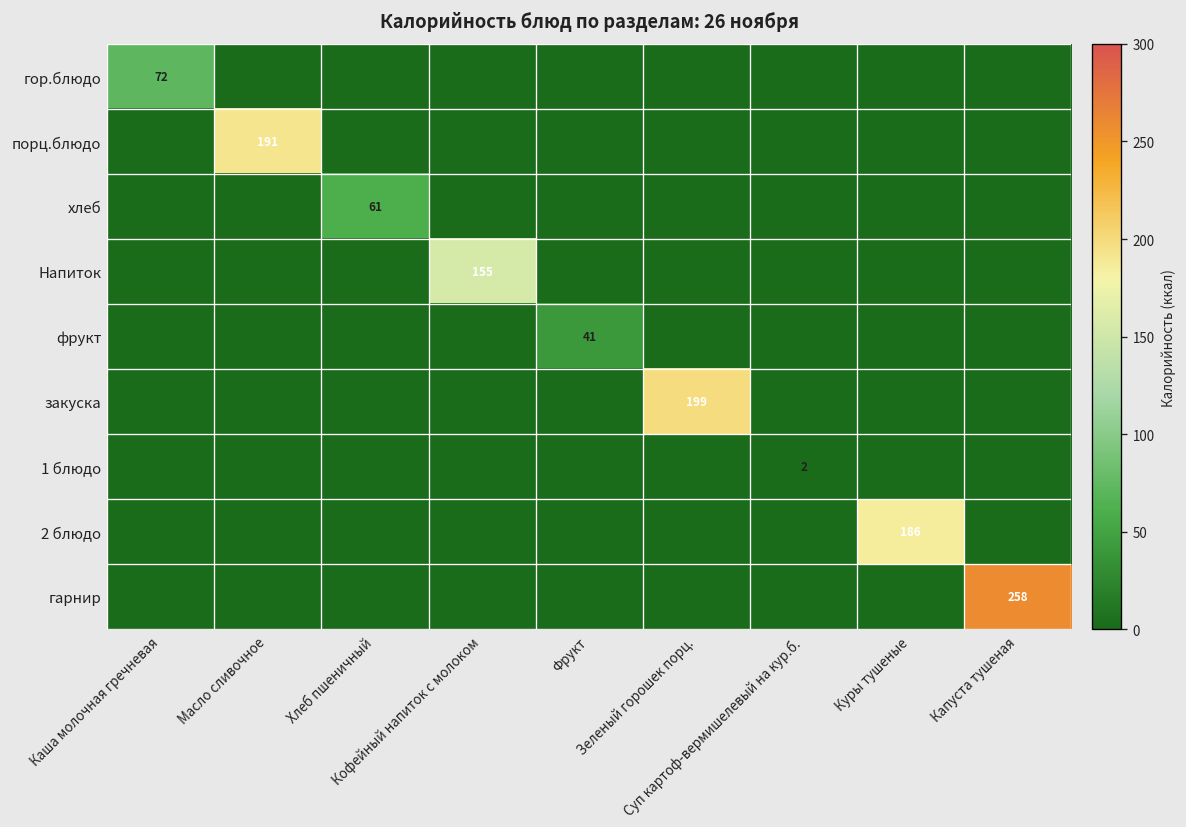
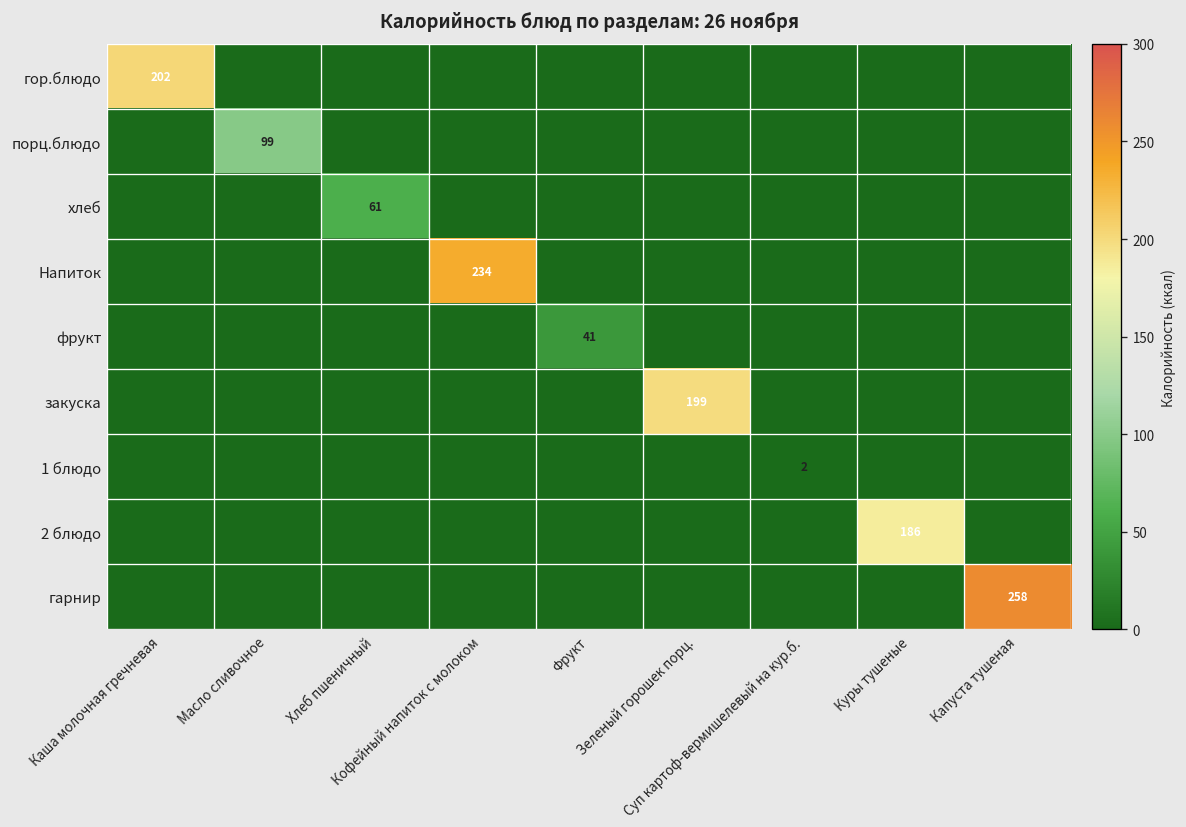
гор.блюдо, Каша молочная гречневая: 72 -> 202
порц.блюдо, Масло сливочное: 191 -> 99
Напиток, Кофейный напиток с молоком: 155 -> 234
